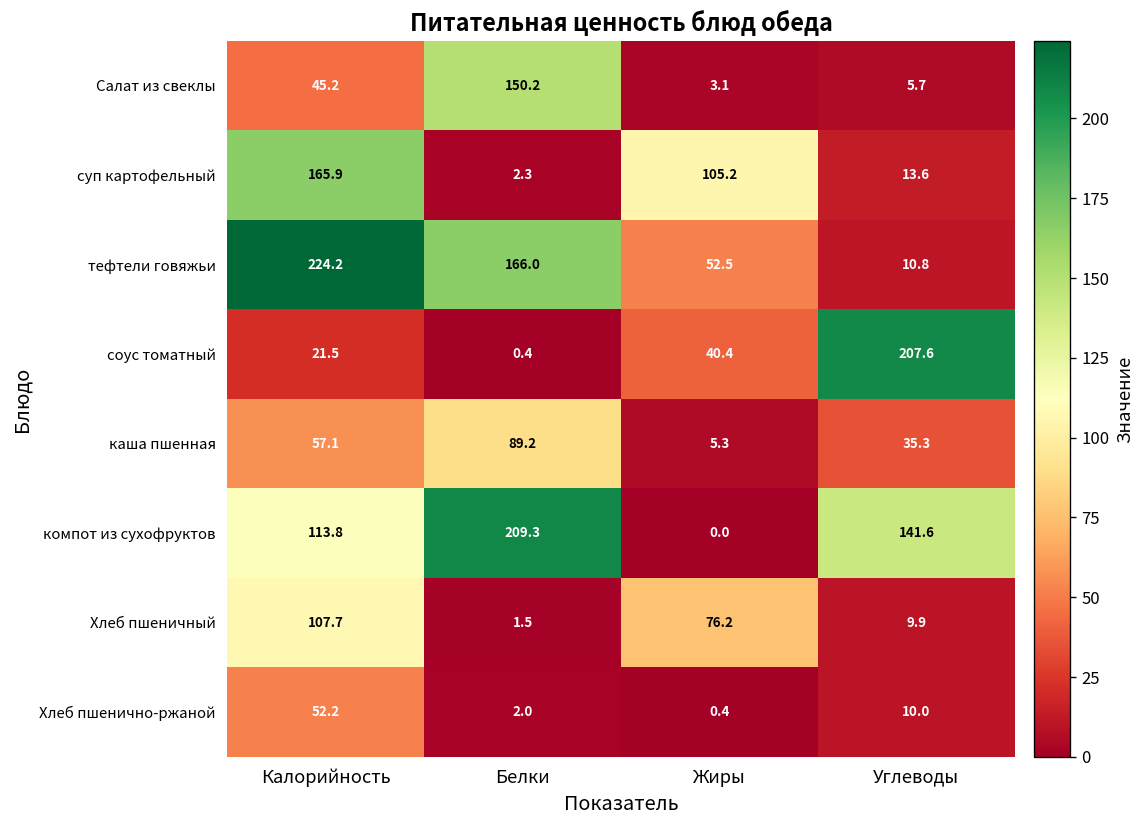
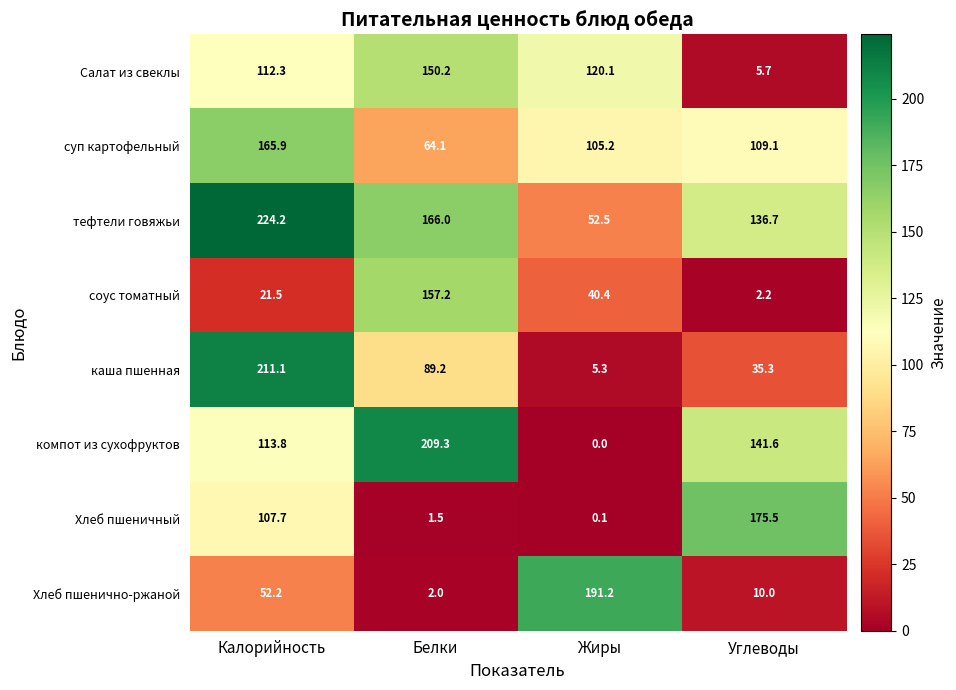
Салат из свеклы, Калорийность: 45.2 -> 112.3
Салат из свеклы, Жиры: 3.1 -> 120.1
суп картофельный, Белки: 2.3 -> 64.1
суп картофельный, Углеводы: 13.6 -> 109.1
тефтели говяжьи, Углеводы: 10.8 -> 136.7
соус томатный, Белки: 0.4 -> 157.2
соус томатный, Углеводы: 207.6 -> 2.2
каша пшенная, Калорийность: 57.1 -> 211.1
Хлеб пшеничный, Жиры: 76.2 -> 0.1
Хлеб пшеничный, Углеводы: 9.9 -> 175.5
Хлеб пшенично-ржаной, Жиры: 0.4 -> 191.2
